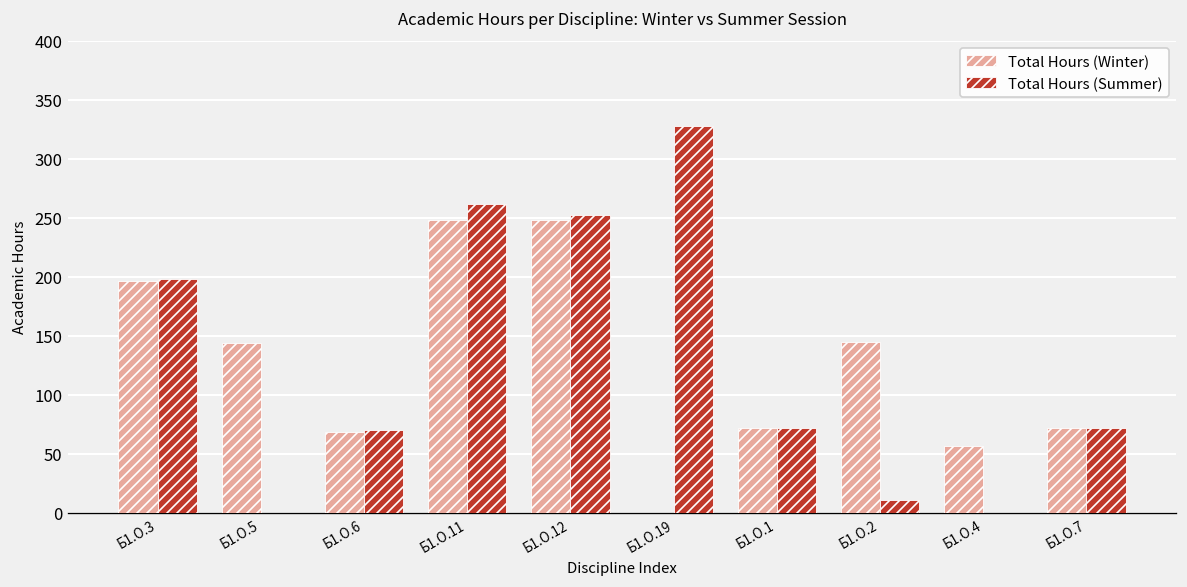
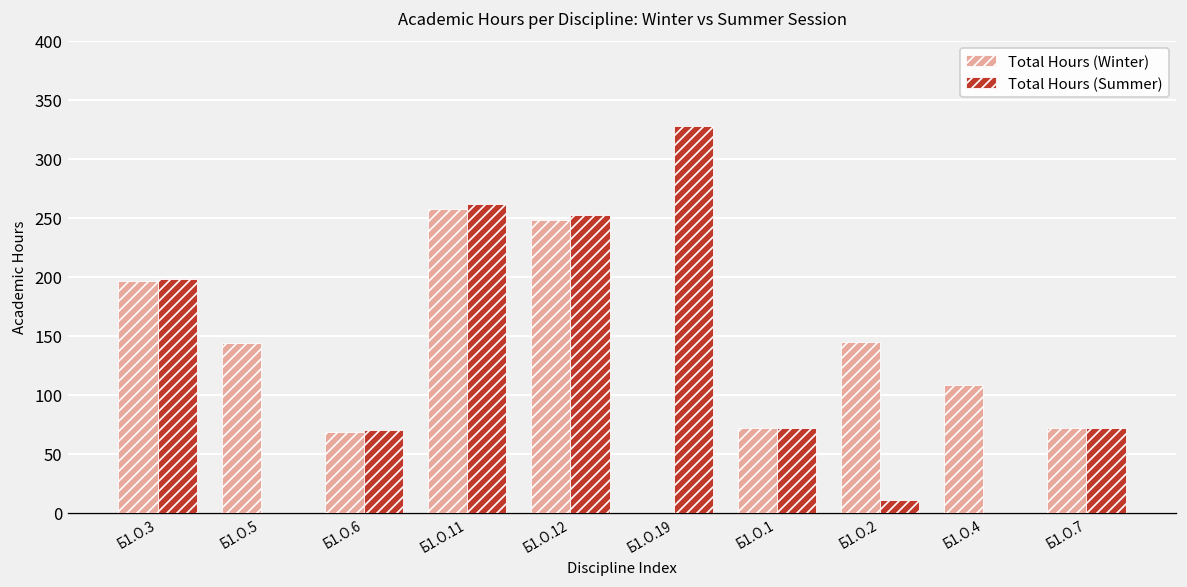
Total Hours (Winter), Б1.О.11: 250 -> 260
Total Hours (Winter), Б1.О.4: 60 -> 110
